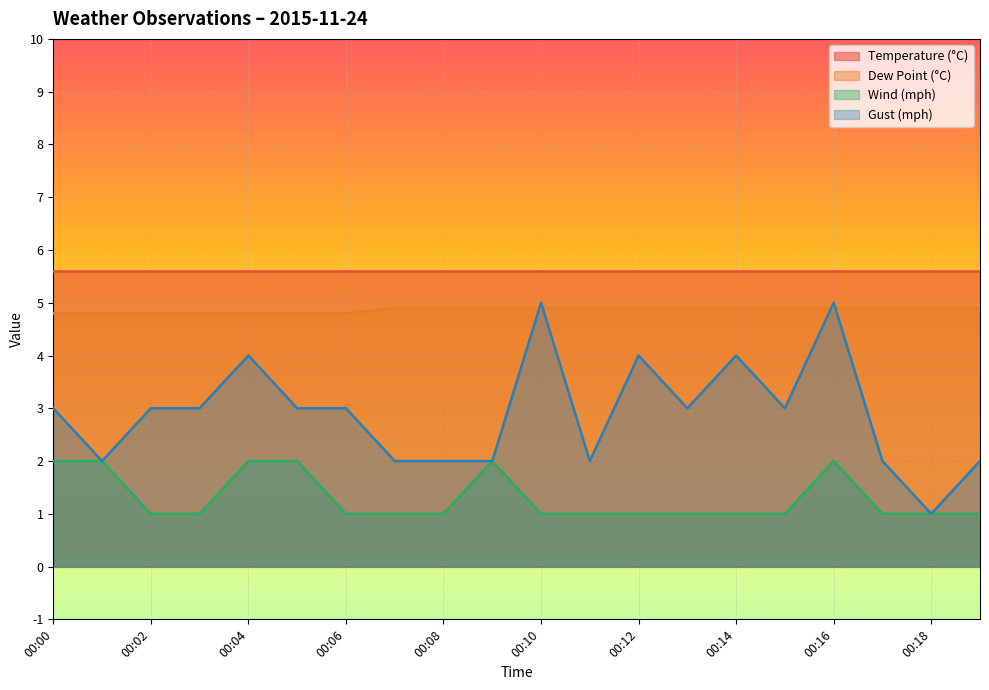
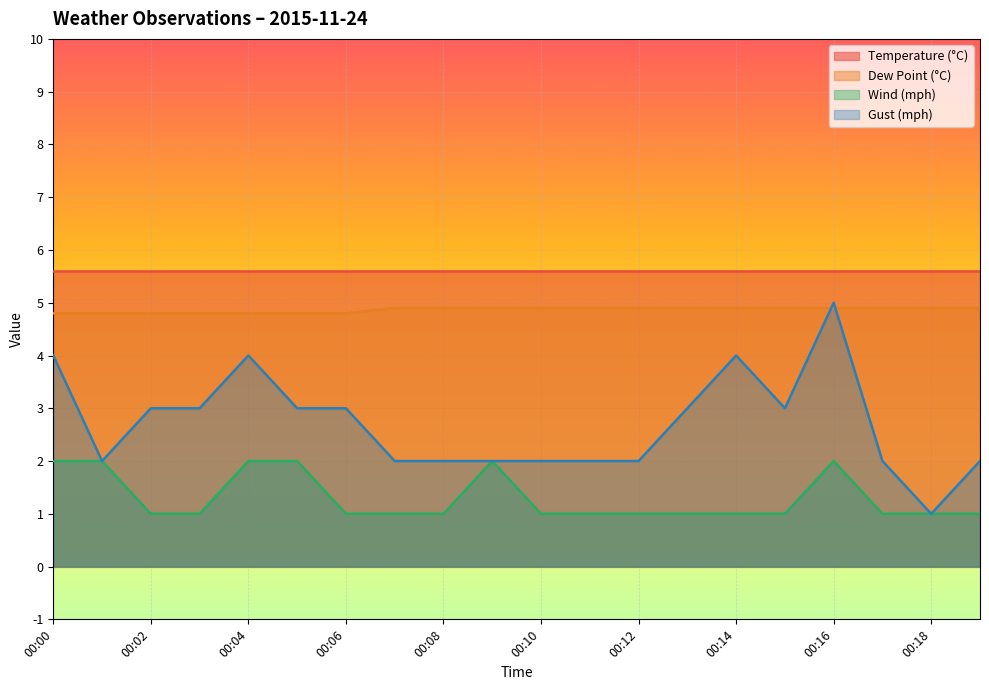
Gust (mph), 00:00: 3 -> 4
Gust (mph), 00:10: 5 -> 2
Gust (mph), 00:12: 4 -> 2
